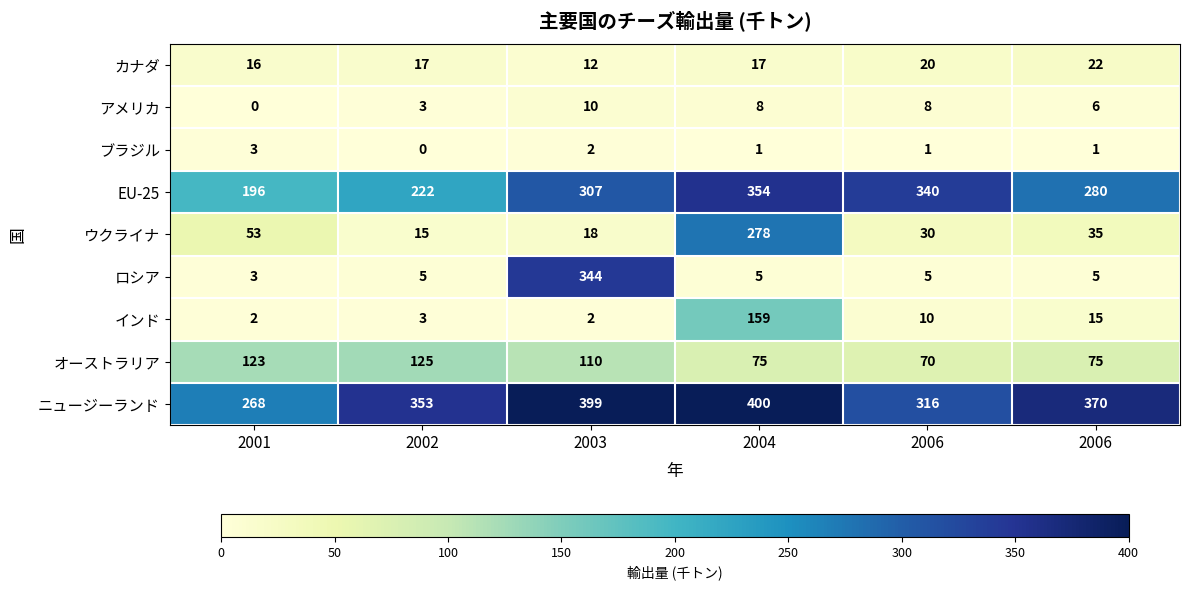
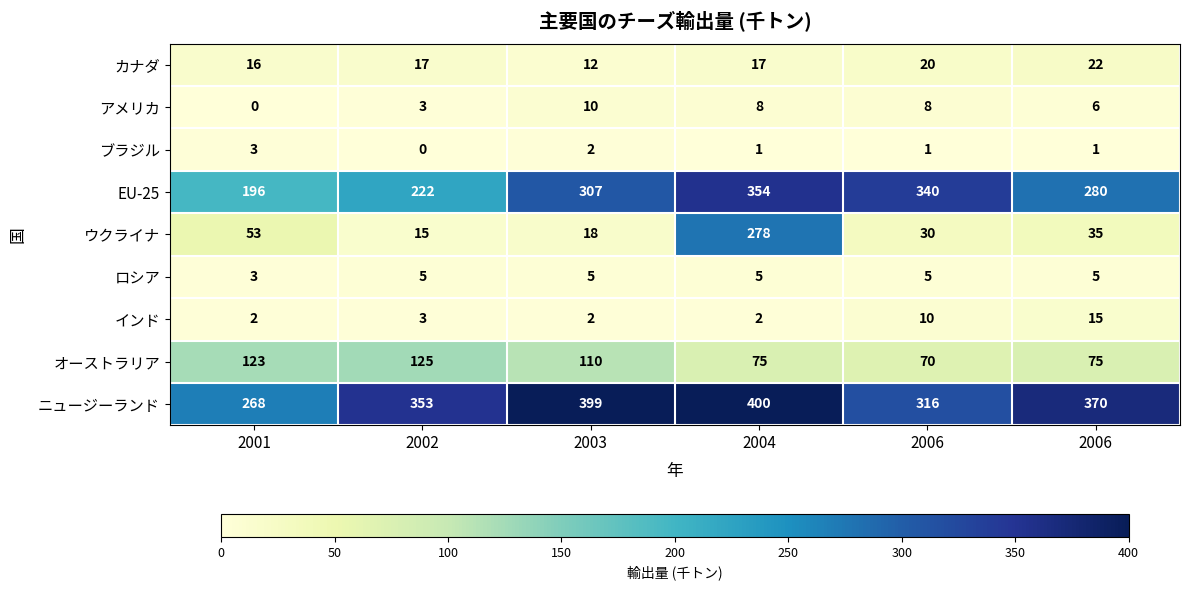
ロシア, 2003: 344 -> 5
インド, 2004: 159 -> 2
